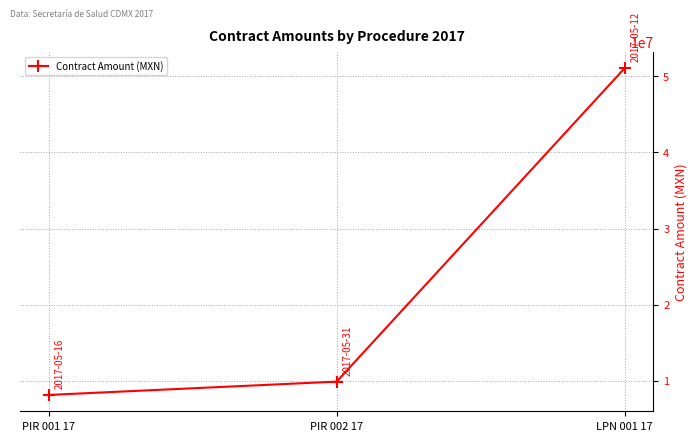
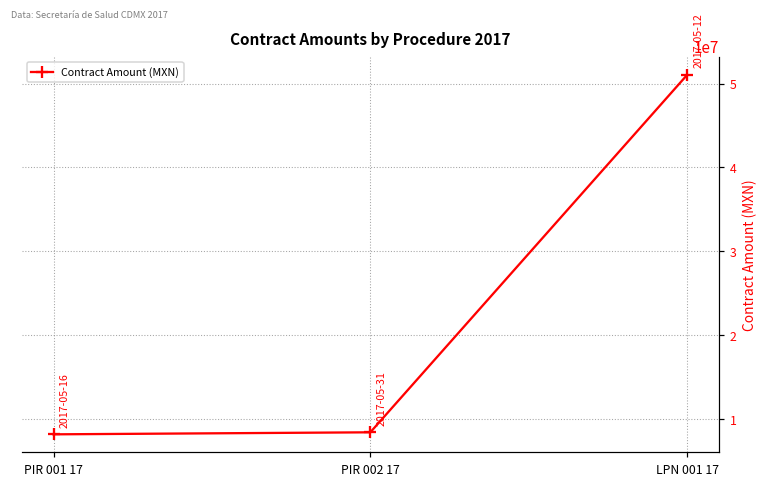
PIR 002 17: 10000000 -> 8000000
